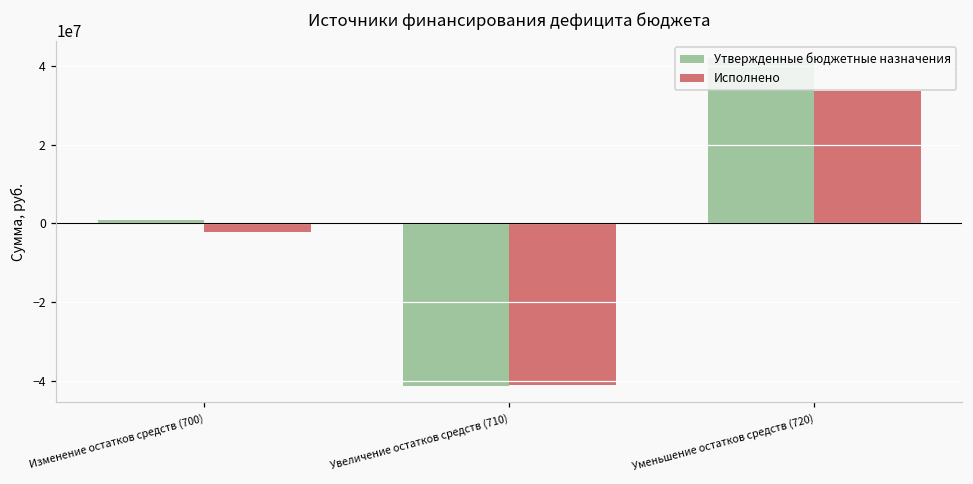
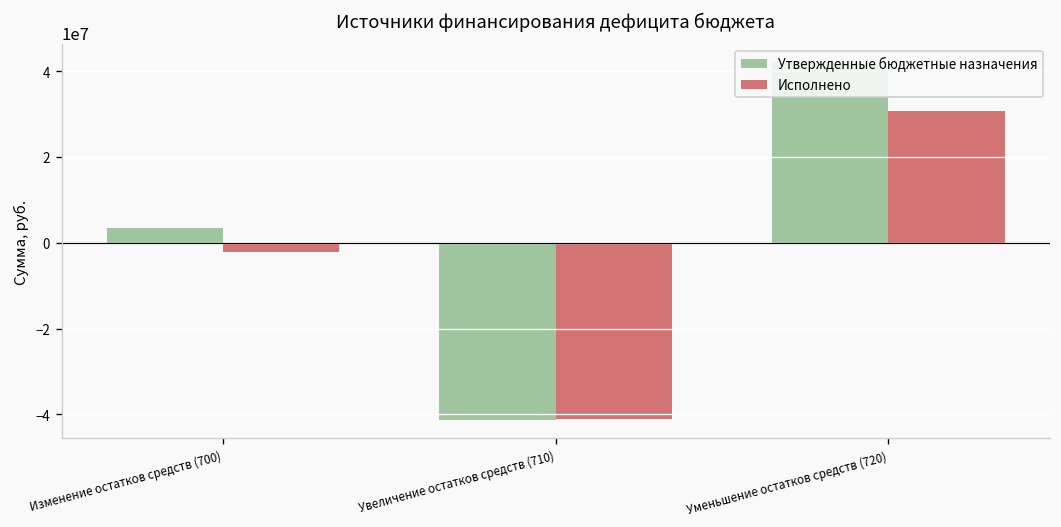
Утвержденные бюджетные назначения, Изменение остатков средств (700): 1000000 -> 3000000
Исполнено, Уменьшение остатков средств (720): 34000000 -> 31000000
